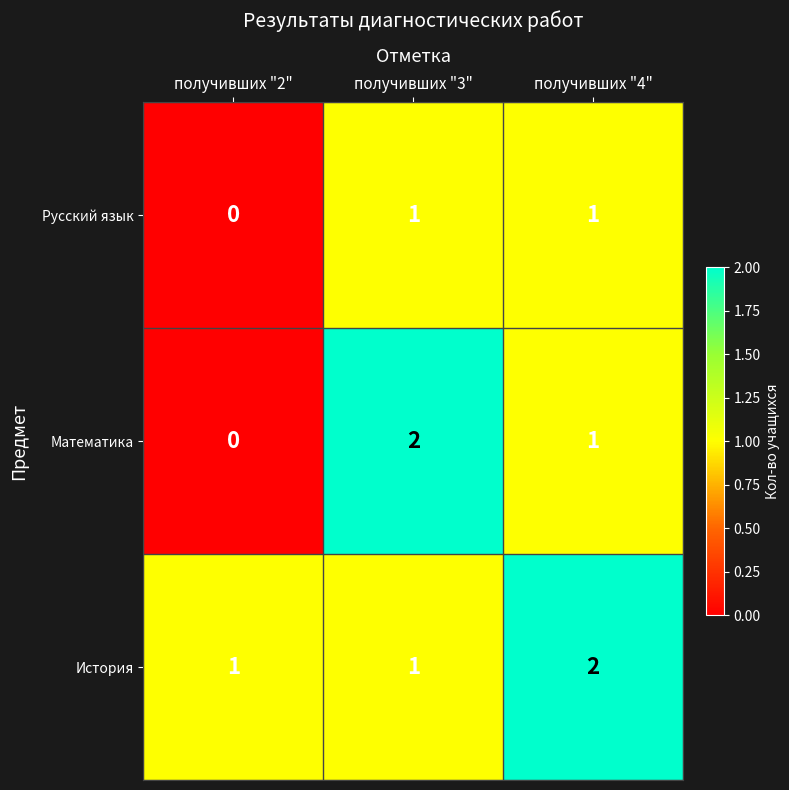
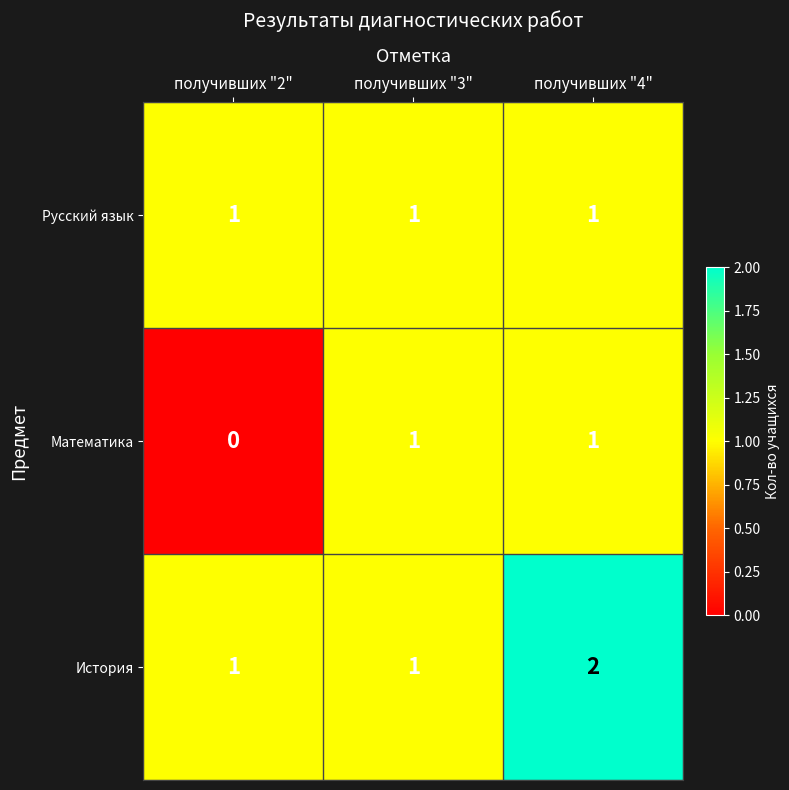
Русский язык, получивших "2": 0 -> 1
Математика, получивших "3": 2 -> 1
